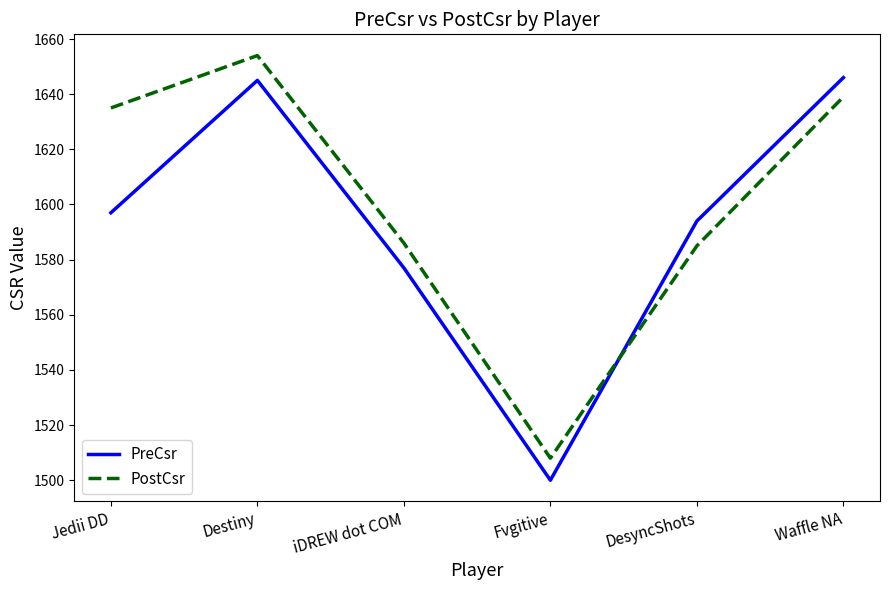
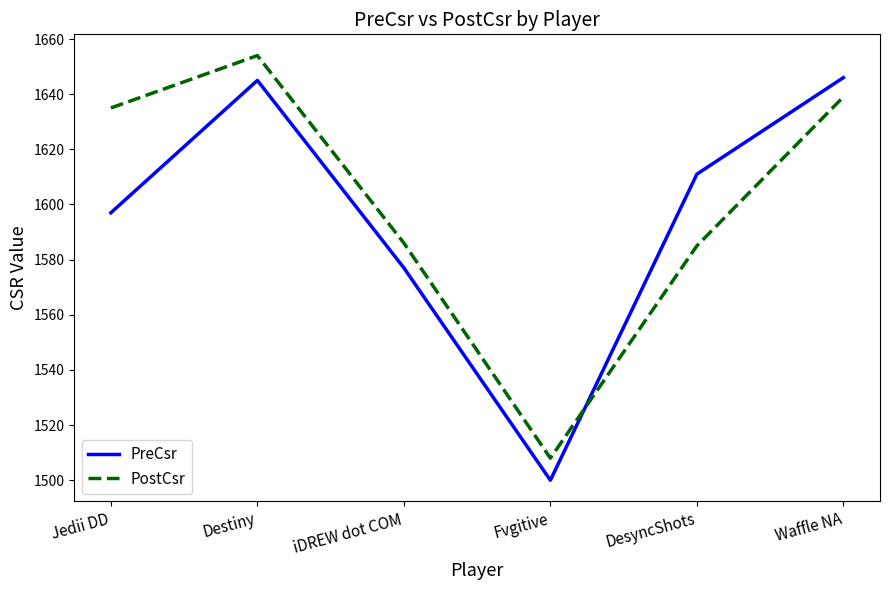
PreCsr, DesyncShots: 1594 -> 1611
